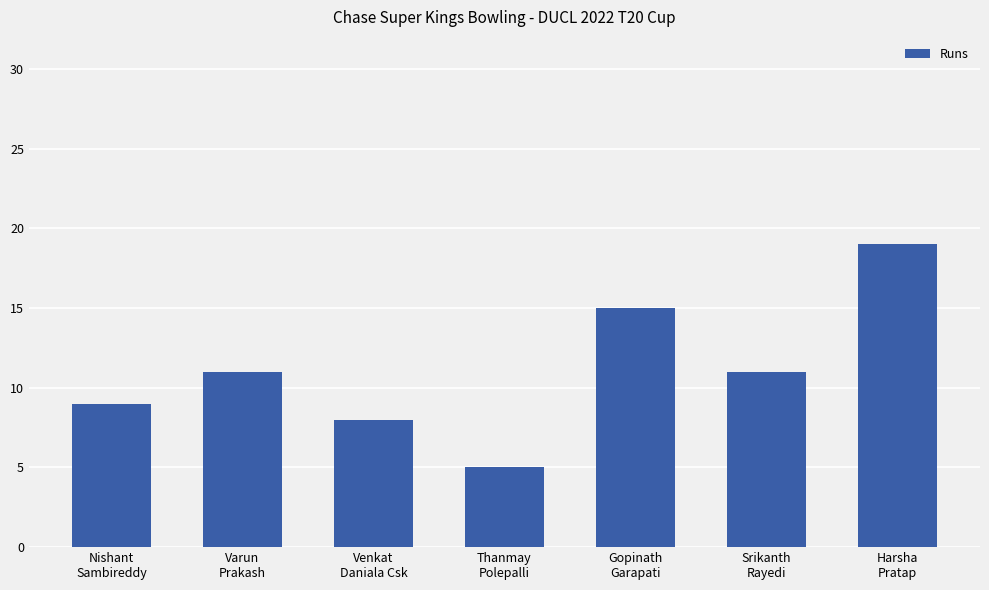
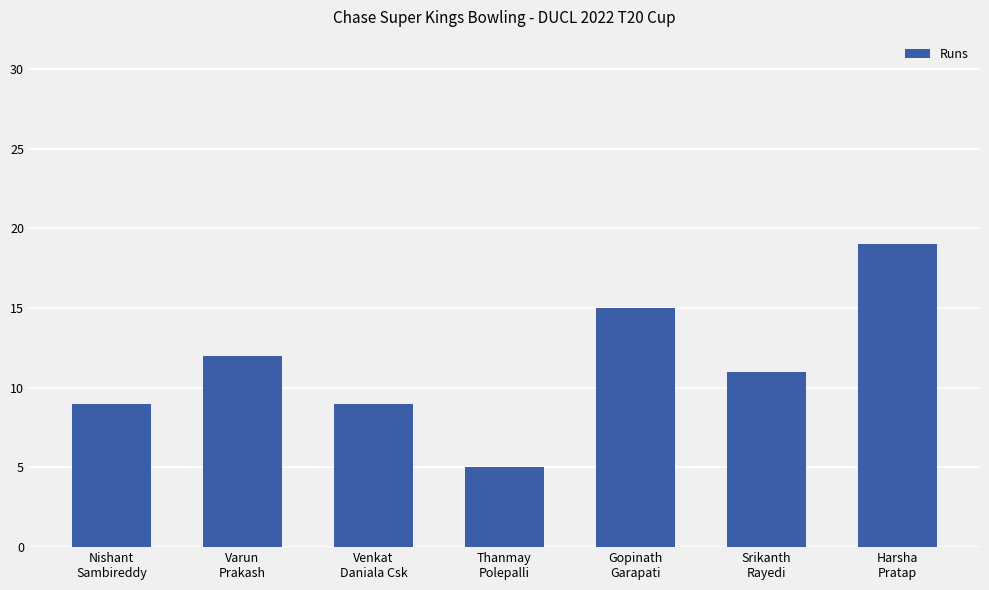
Varun Prakash: 11 -> 12
Venkat Daniala Csk: 8 -> 9
